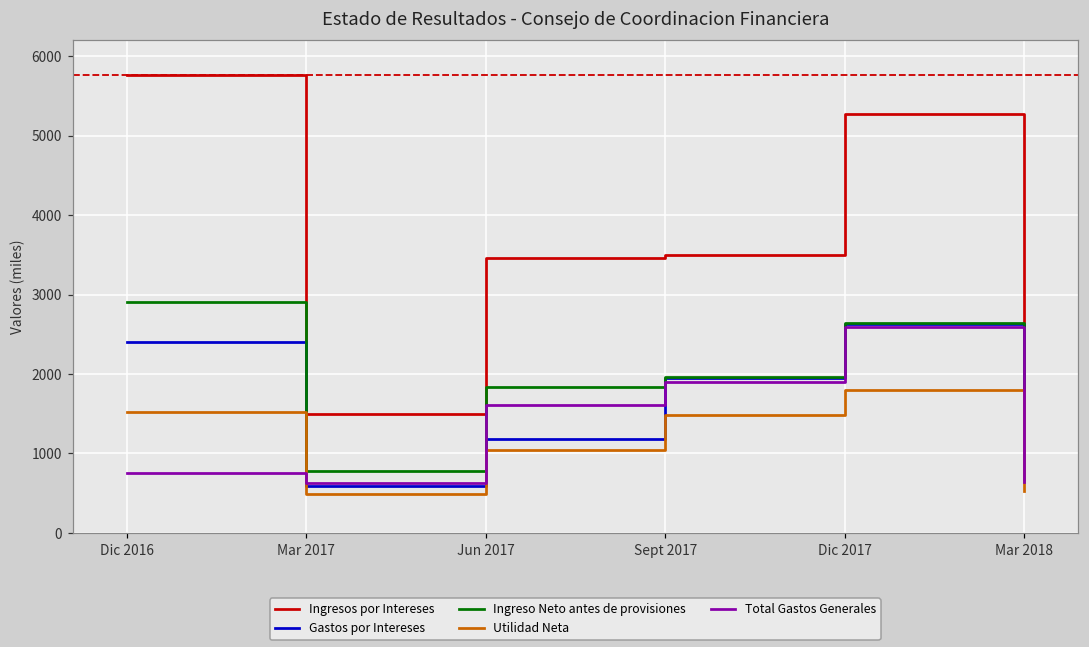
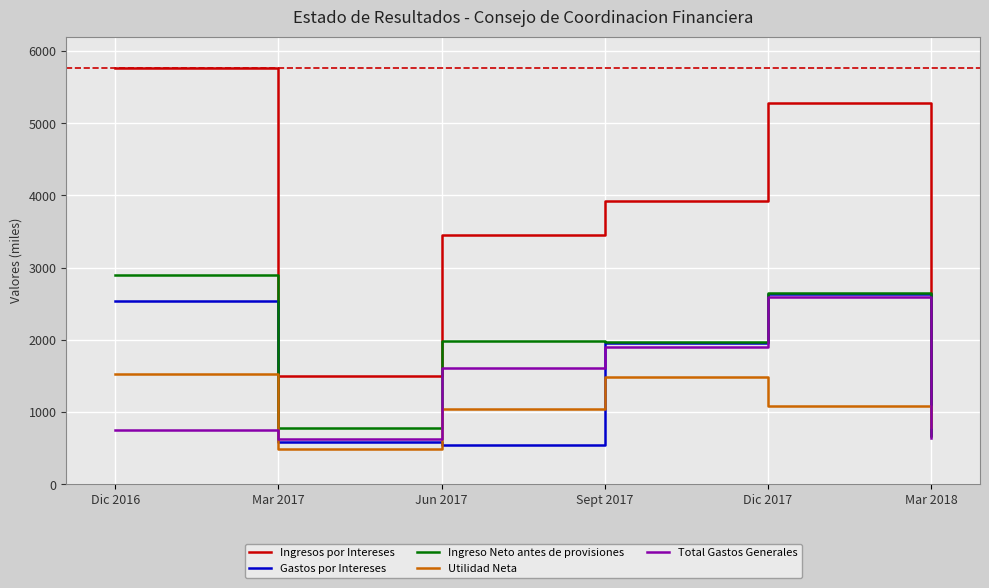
Gastos por Intereses, Dic 2016: 2400 -> 2500
Gastos por Intereses, Jun 2017: 1200 -> 500
Ingreso Neto antes de provisiones, Jun 2017: 1800 -> 2000
Ingresos por Intereses, Sept 2017: 3500 -> 3900
Utilidad Neta, Dic 2017: 1800 -> 1100
Utilidad Neta, Mar 2018: 500 -> 800
